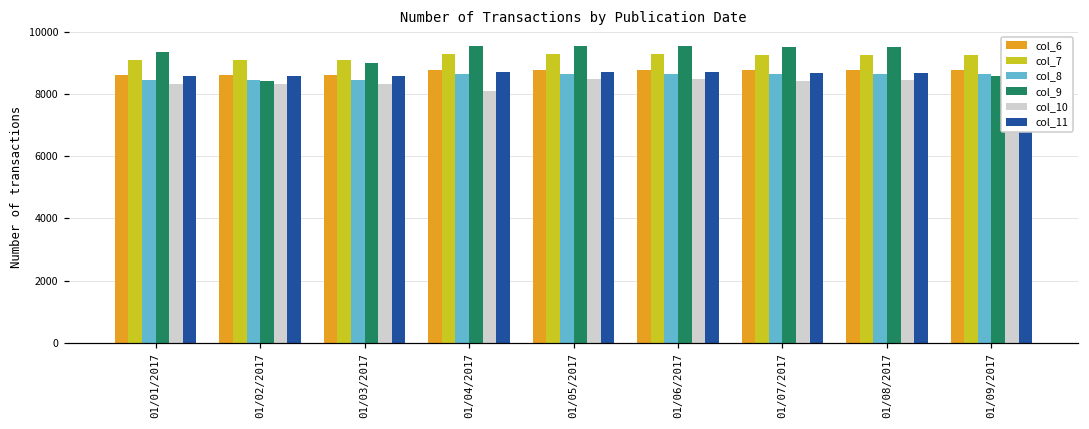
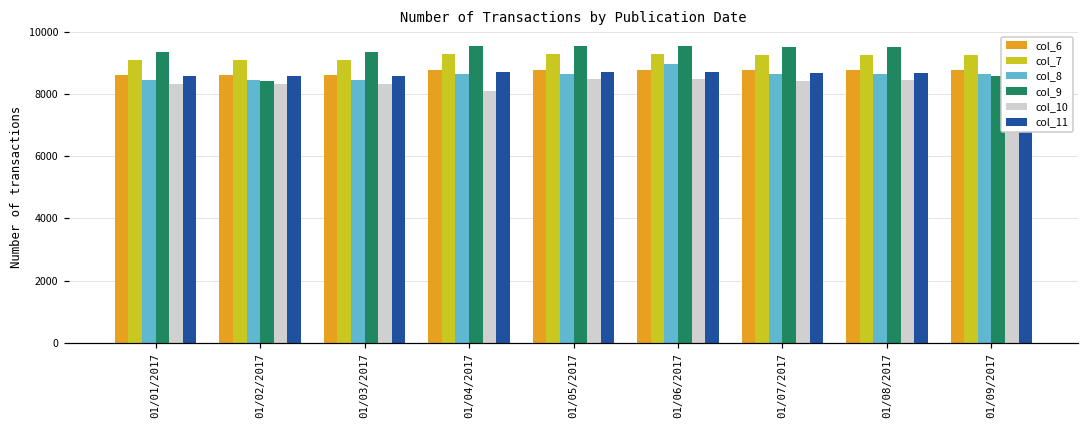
col_9, 01/03/2017: 9000 -> 9400
col_8, 01/06/2017: 8700 -> 9000
